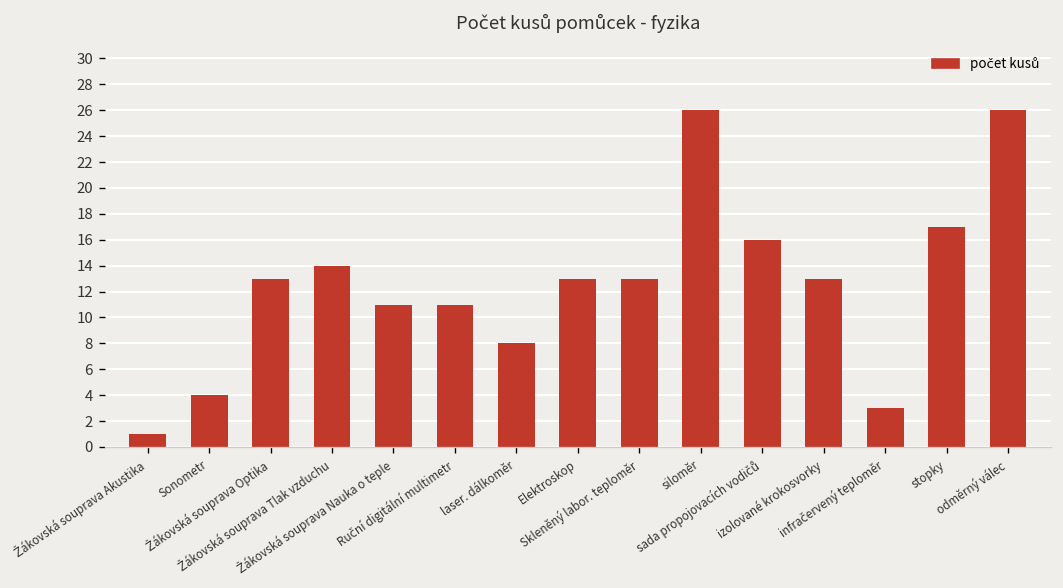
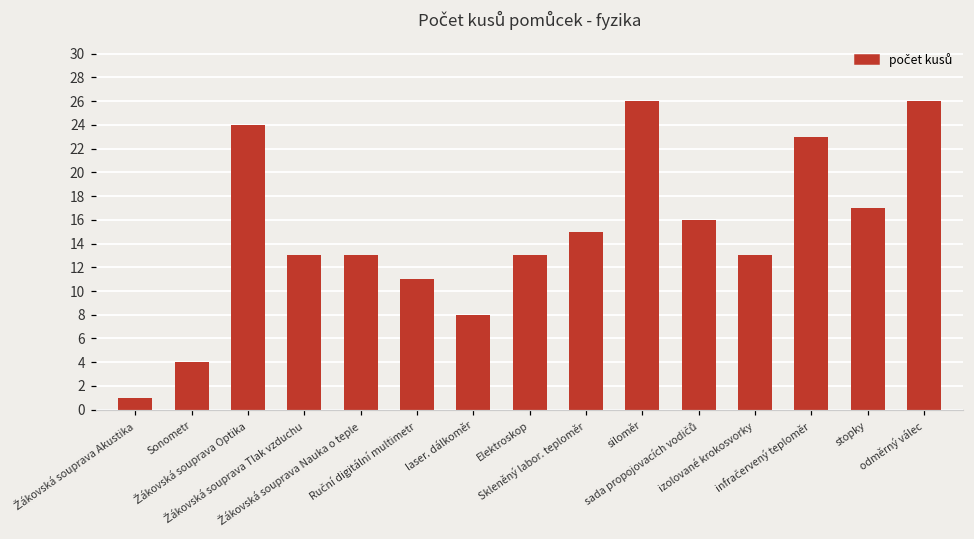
Žákovská souprava Optika: 13 -> 24
Žákovská souprava Tlak vzduchu: 14 -> 13
Žákovská souprava Nauka o teple: 11 -> 13
Skleněný labor. teploměr: 13 -> 15
infračervený teploměr: 3 -> 23
